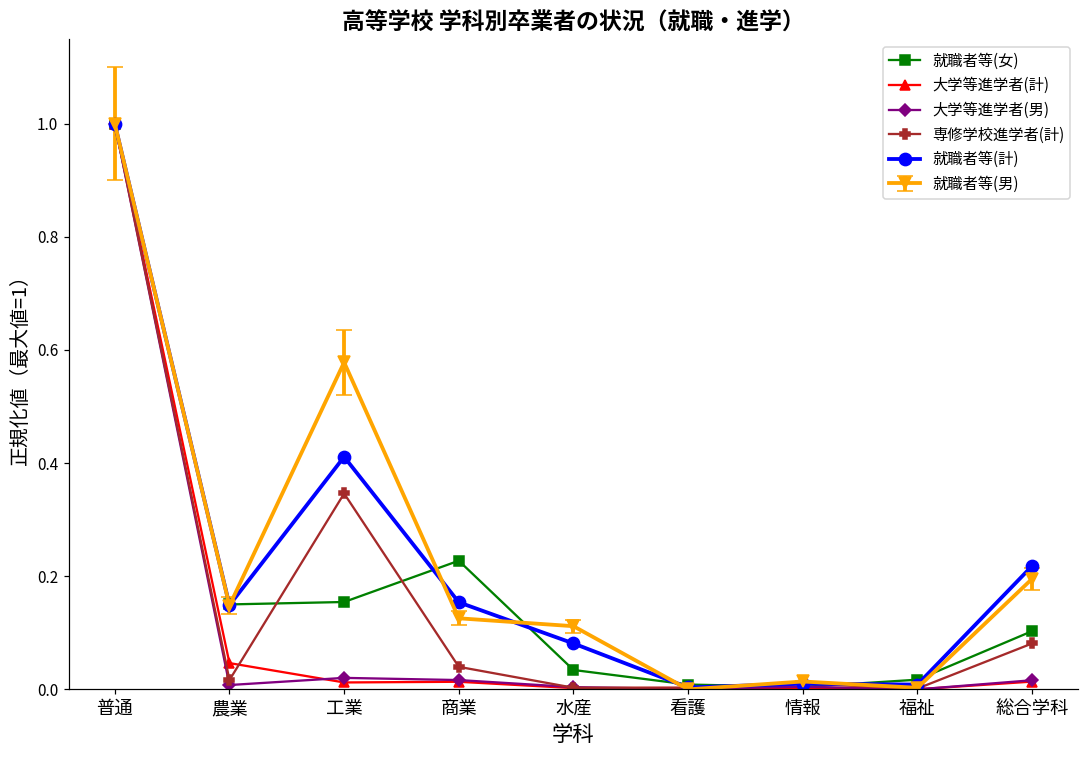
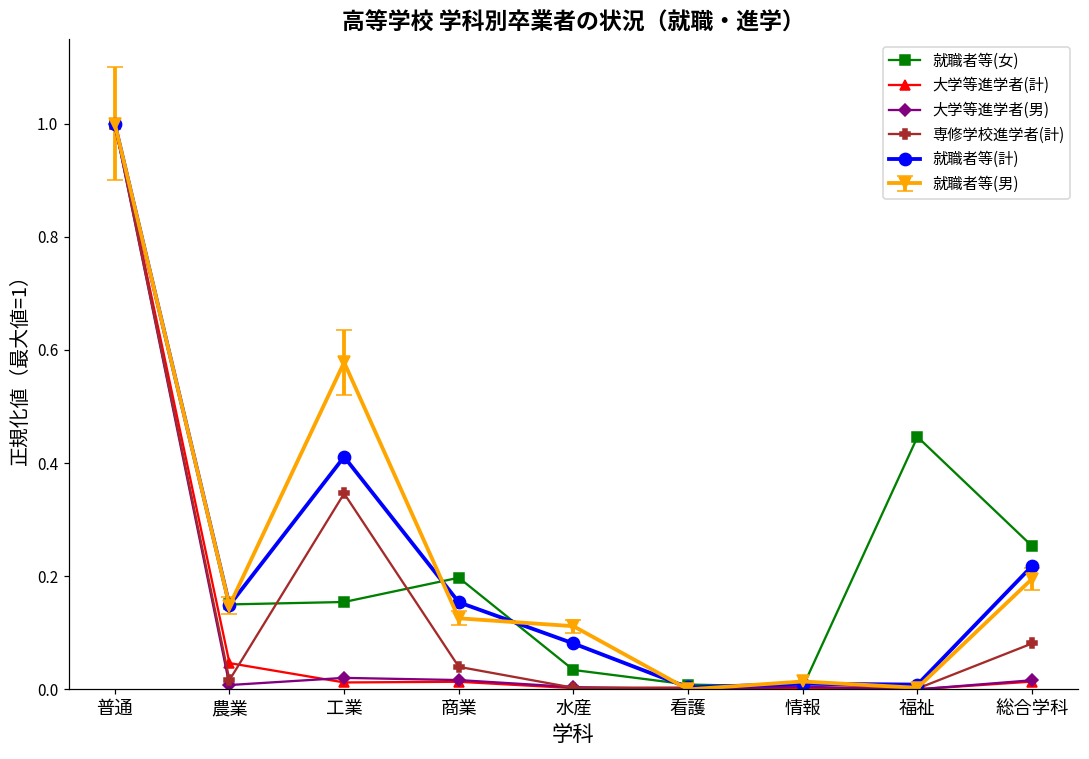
就職者等(女), 商業: 0.23 -> 0.20
就職者等(女), 福祉: 0.02 -> 0.45
就職者等(女), 総合学科: 0.10 -> 0.25
